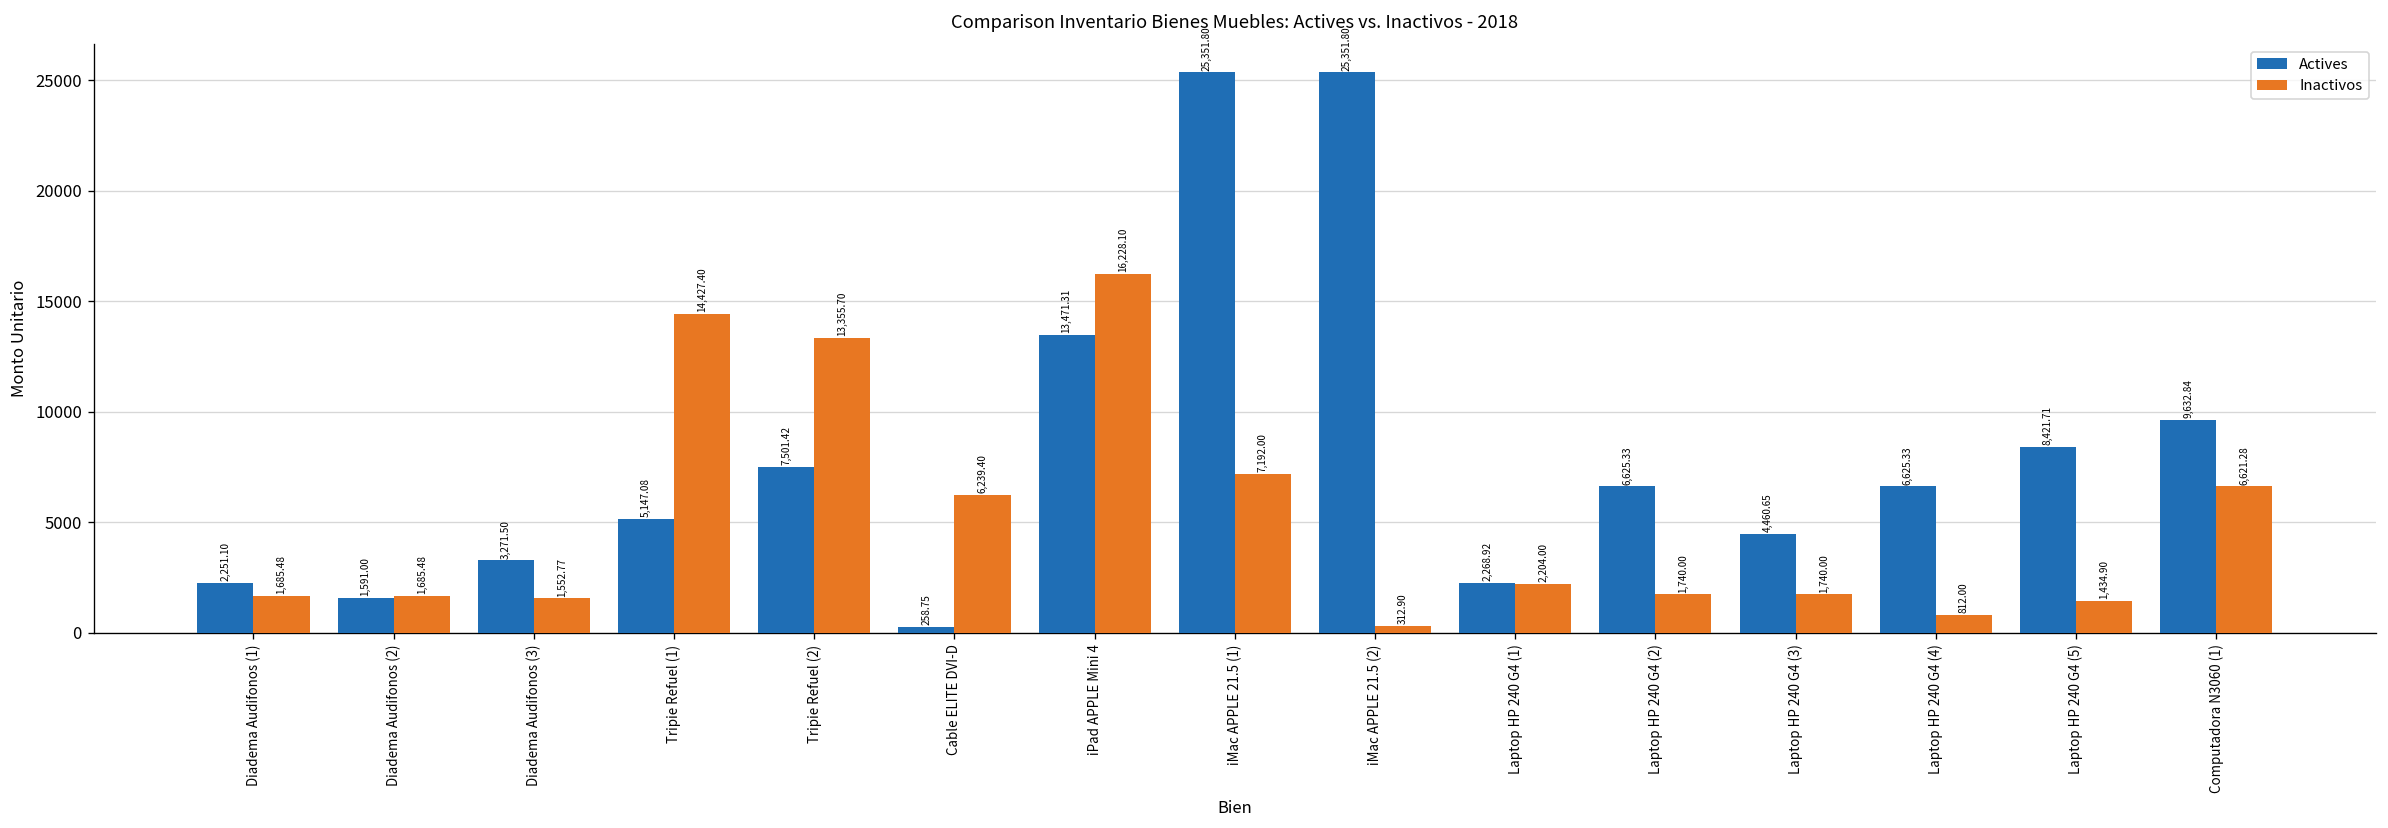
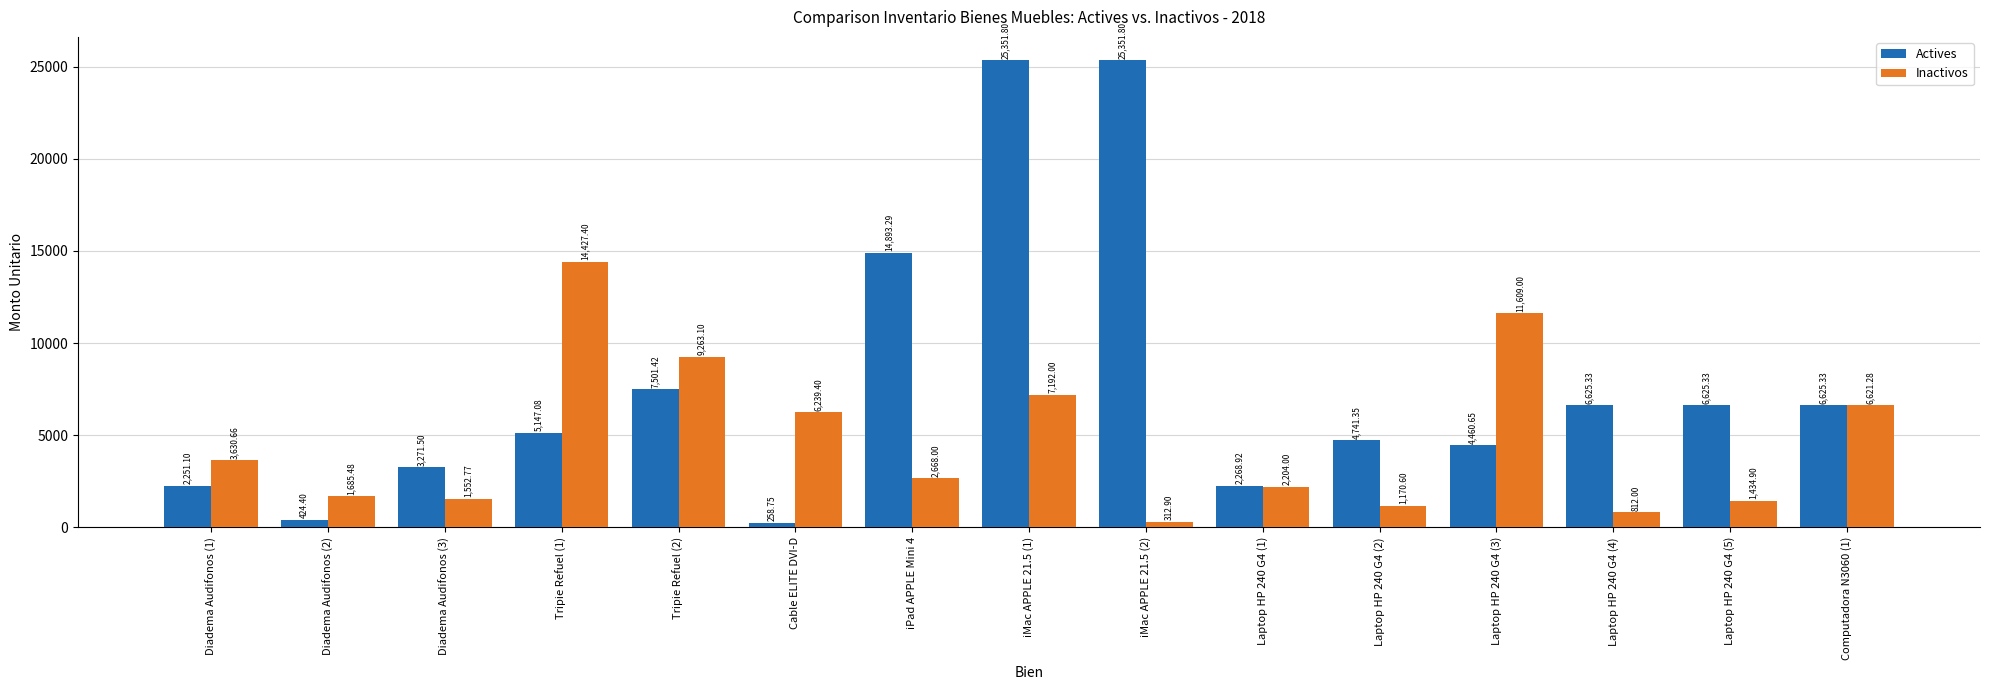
Inactivos, Diadema Audifonos (1): 1,685.48 -> 3,630.66
Actives, Diadema Audifonos (2): 1,591.00 -> 424.40
Inactivos, Tripie Refuel (2): 13,355.70 -> 9,263.10
Actives, iPad APPLE Mini 4: 13,471.31 -> 14,893.29
Inactivos, iPad APPLE Mini 4: 16,228.10 -> 2,668.00
Actives, Laptop HP 240 G4 (2): 6,625.33 -> 4,741.35
Inactivos, Laptop HP 240 G4 (2): 1,740.00 -> 1,170.60
Inactivos, Laptop HP 240 G4 (3): 1,740.00 -> 11,609.00
Actives, Laptop HP 240 G4 (5): 8,421.71 -> 6,625.33
Actives, Computadora N3060 (1): 9,632.84 -> 6,625.33
